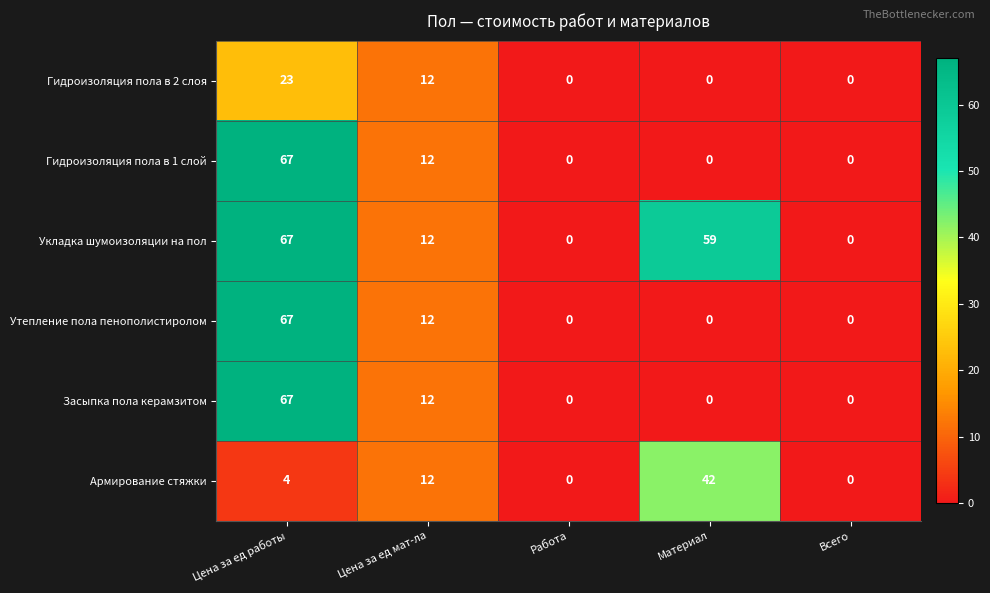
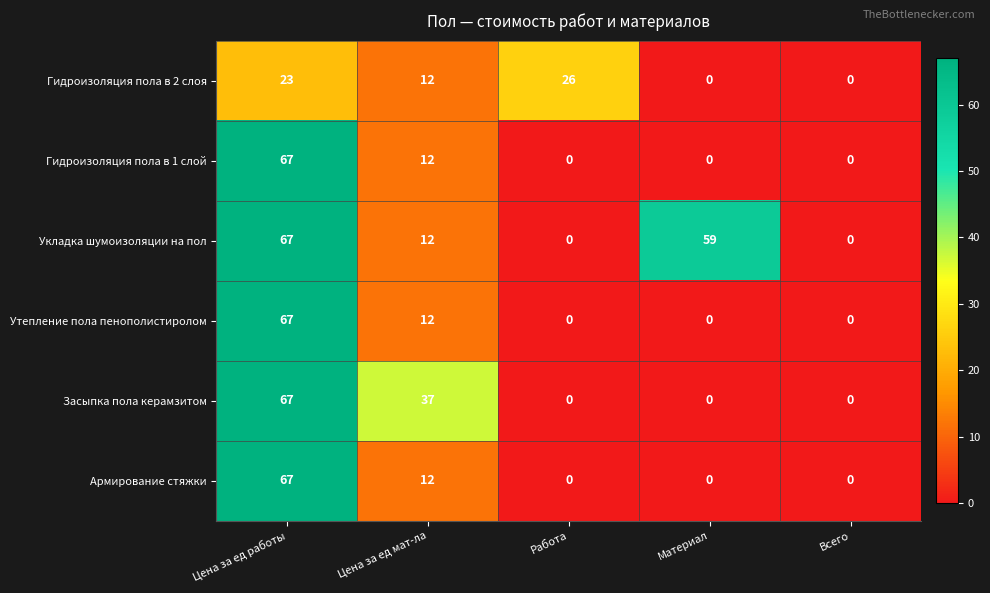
Гидроизоляция пола в 2 слоя, Работа: 0 -> 26
Засыпка пола керамзитом, Цена за ед мат-ла: 12 -> 37
Армирование стяжки, Цена за ед работы: 4 -> 67
Армирование стяжки, Материал: 42 -> 0
